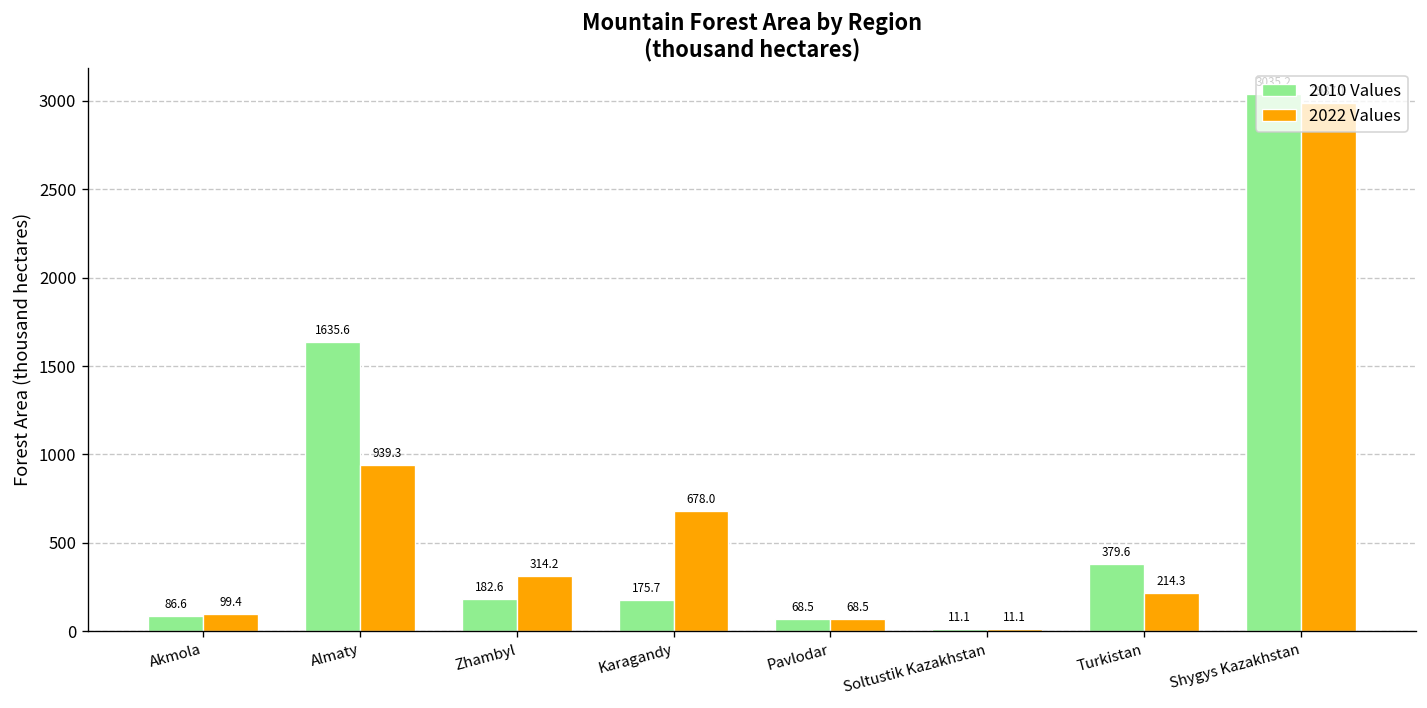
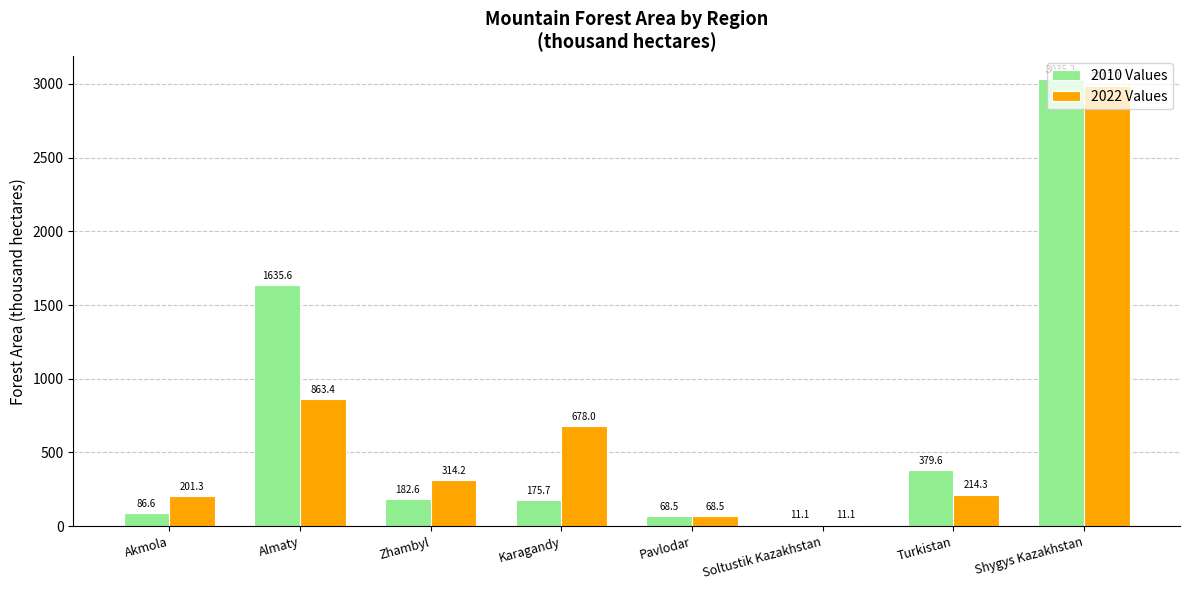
2022 Values, Akmola: 99.4 -> 201.3
2022 Values, Almaty: 939.3 -> 863.4
